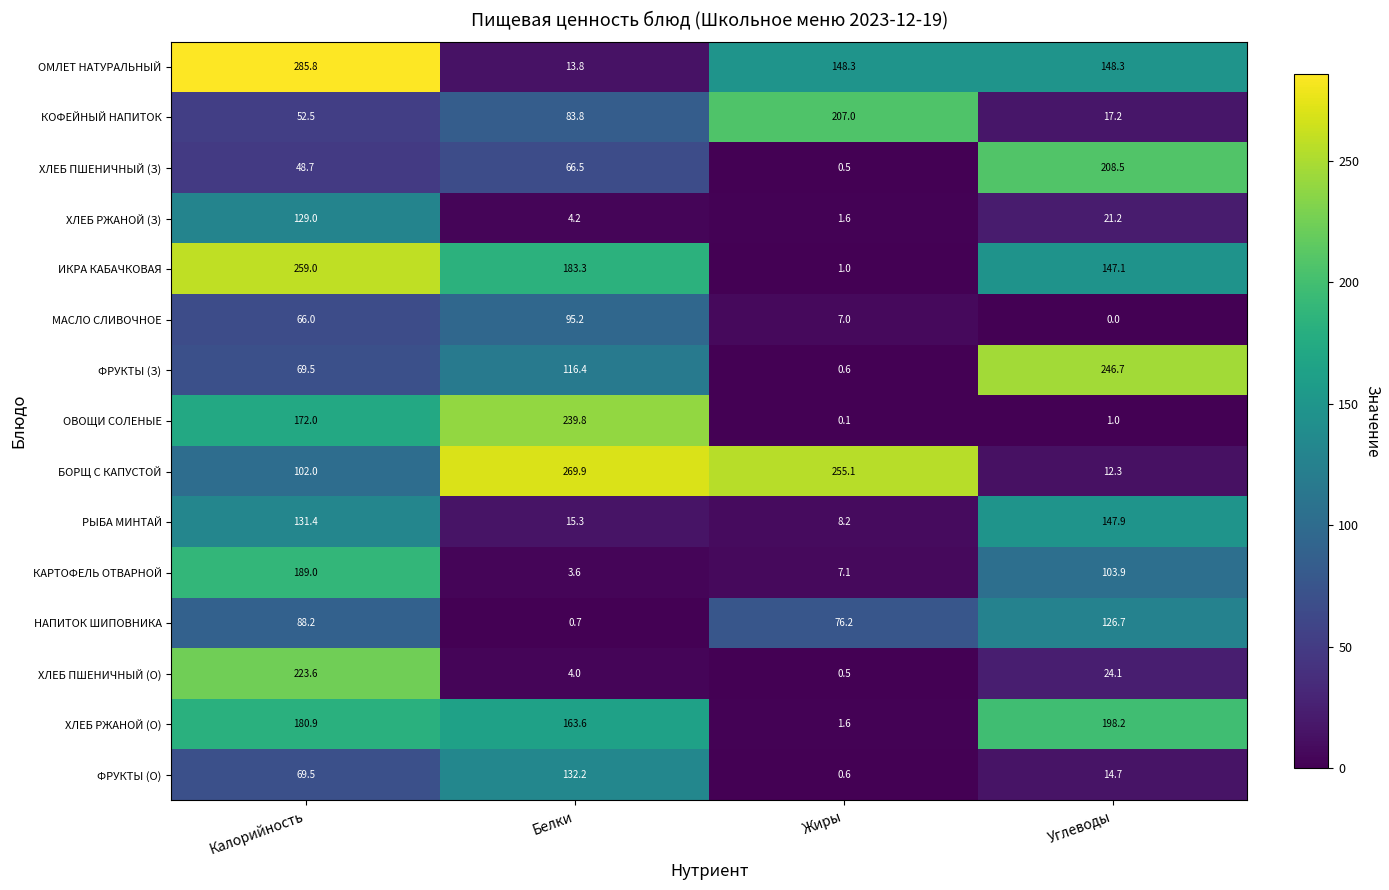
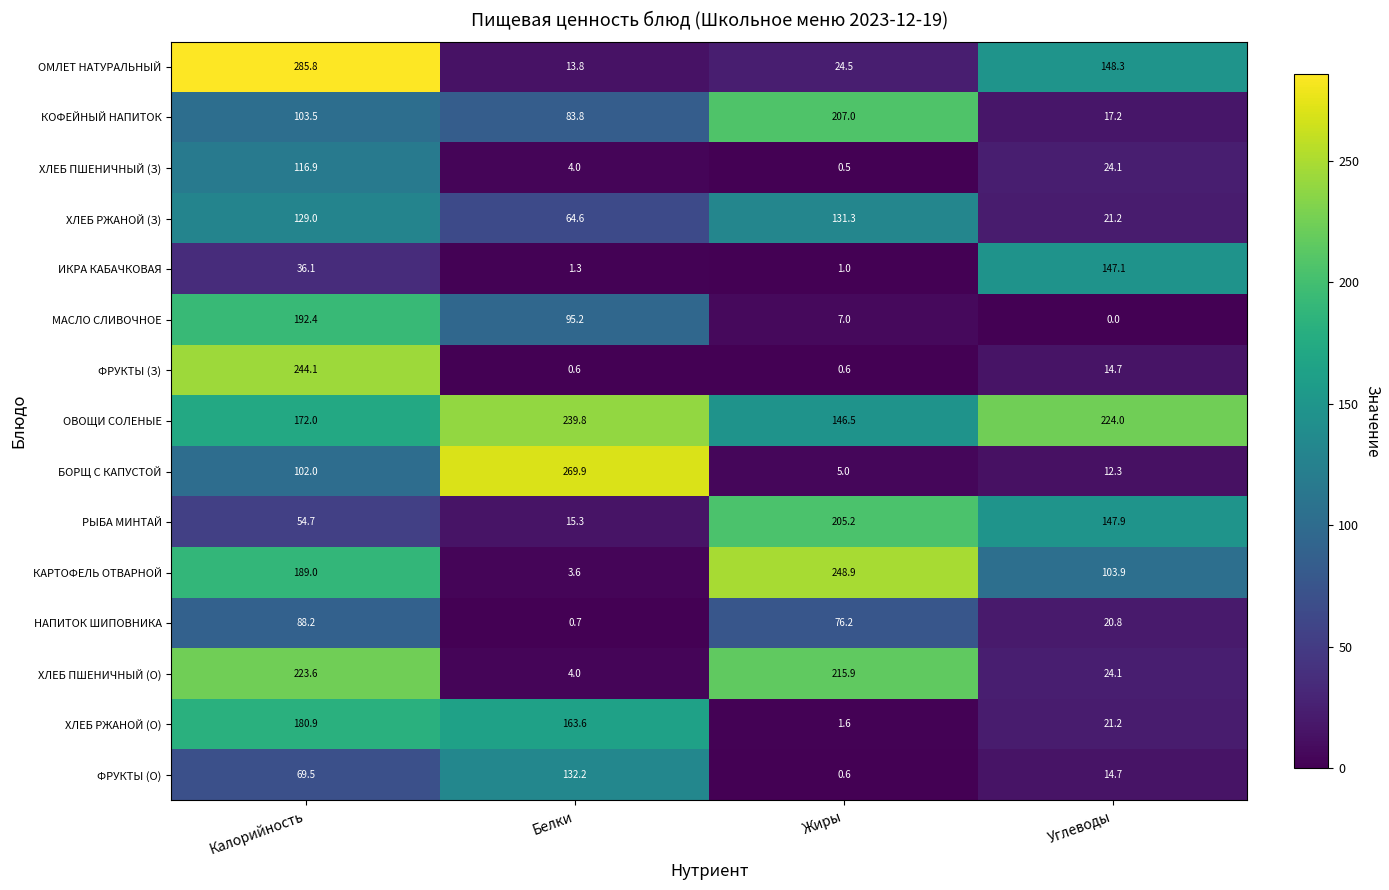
ОМЛЕТ НАТУРАЛЬНЫЙ, Жиры: 148.3 -> 24.5
КОФЕЙНЫЙ НАПИТОК, Калорийность: 52.5 -> 103.5
ХЛЕБ ПШЕНИЧНЫЙ (З), Калорийность: 48.7 -> 116.9
ХЛЕБ ПШЕНИЧНЫЙ (З), Белки: 66.5 -> 4.0
ХЛЕБ ПШЕНИЧНЫЙ (З), Углеводы: 208.5 -> 24.1
ХЛЕБ РЖАНОЙ (З), Белки: 4.2 -> 64.6
ХЛЕБ РЖАНОЙ (З), Жиры: 1.6 -> 131.3
ИКРА КАБАЧКОВАЯ, Калорийность: 259.0 -> 36.1
ИКРА КАБАЧКОВАЯ, Белки: 183.3 -> 1.3
МАСЛО СЛИВОЧНОЕ, Калорийность: 66.0 -> 192.4
ФРУКТЫ (З), Калорийность: 69.5 -> 244.1
ФРУКТЫ (З), Белки: 116.4 -> 0.6
ФРУКТЫ (З), Углеводы: 246.7 -> 14.7
ОВОЩИ СОЛЕНЫЕ, Жиры: 0.1 -> 146.5
ОВОЩИ СОЛЕНЫЕ, Углеводы: 1.0 -> 224.0
БОРЩ С КАПУСТОЙ, Жиры: 255.1 -> 5.0
РЫБА МИНТАЙ, Калорийность: 131.4 -> 54.7
РЫБА МИНТАЙ, Жиры: 8.2 -> 205.2
КАРТОФЕЛЬ ОТВАРНОЙ, Жиры: 7.1 -> 248.9
НАПИТОК ШИПОВНИКА, Углеводы: 126.7 -> 20.8
ХЛЕБ ПШЕНИЧНЫЙ (О), Жиры: 0.5 -> 215.9
ХЛЕБ РЖАНОЙ (О), Углеводы: 198.2 -> 21.2
